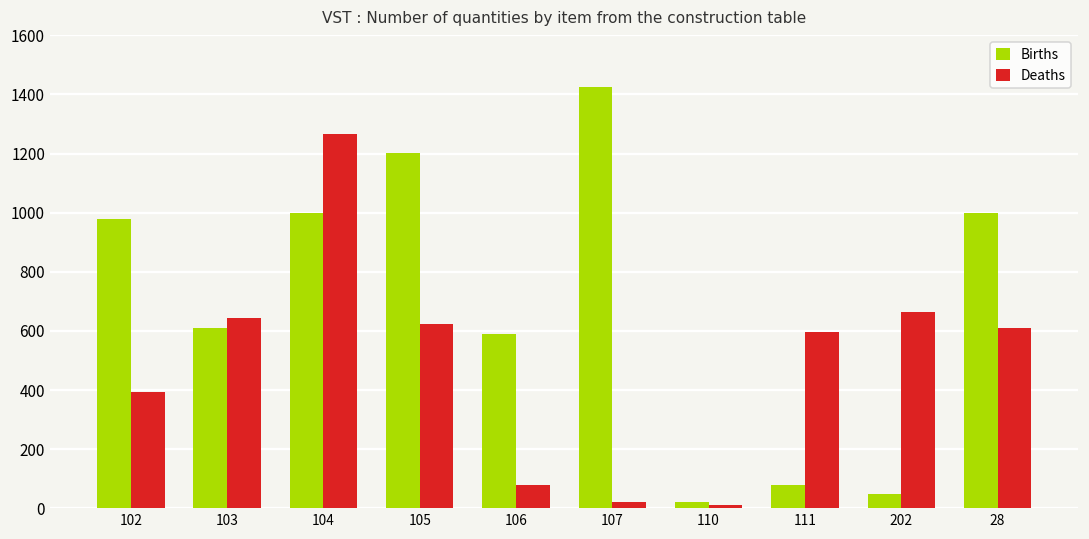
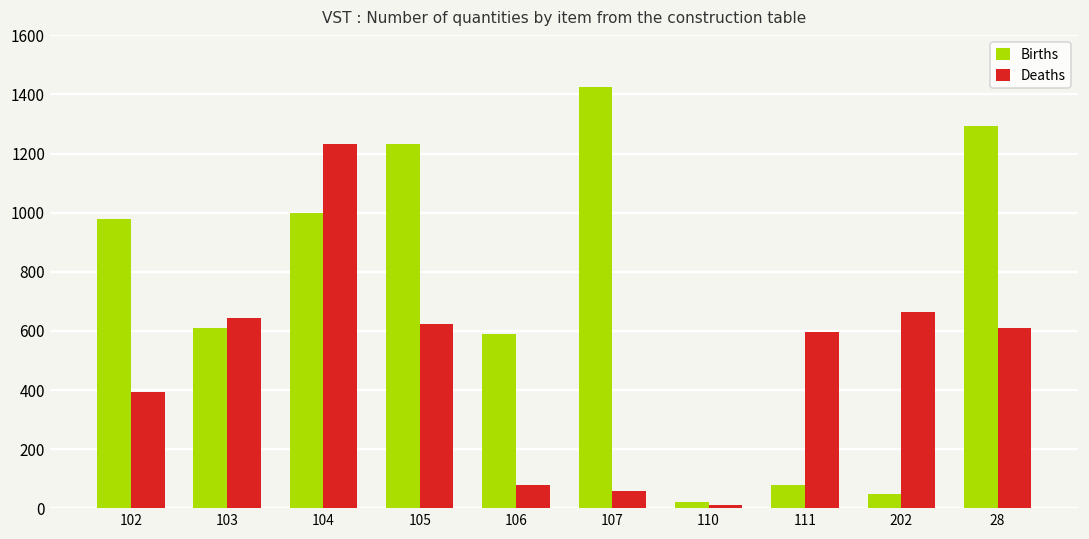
Deaths, 104: 1270 -> 1230
Births, 105: 1200 -> 1230
Deaths, 107: 20 -> 60
Births, 28: 1000 -> 1290
